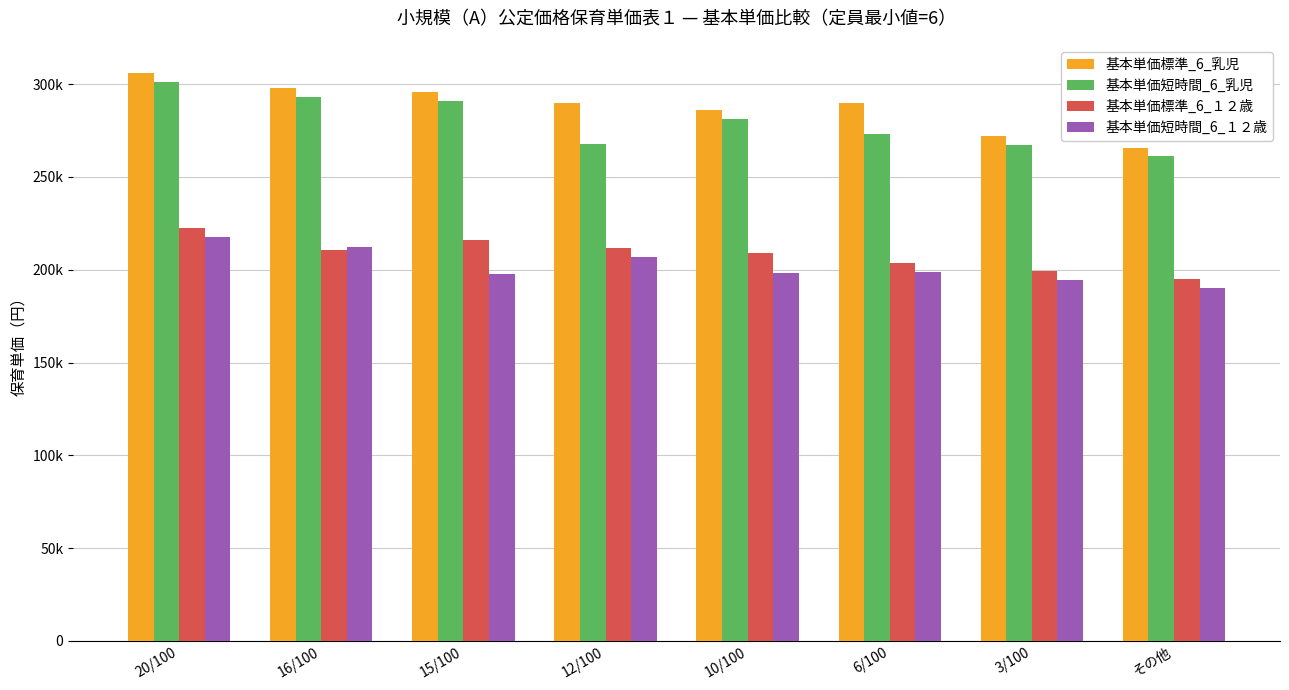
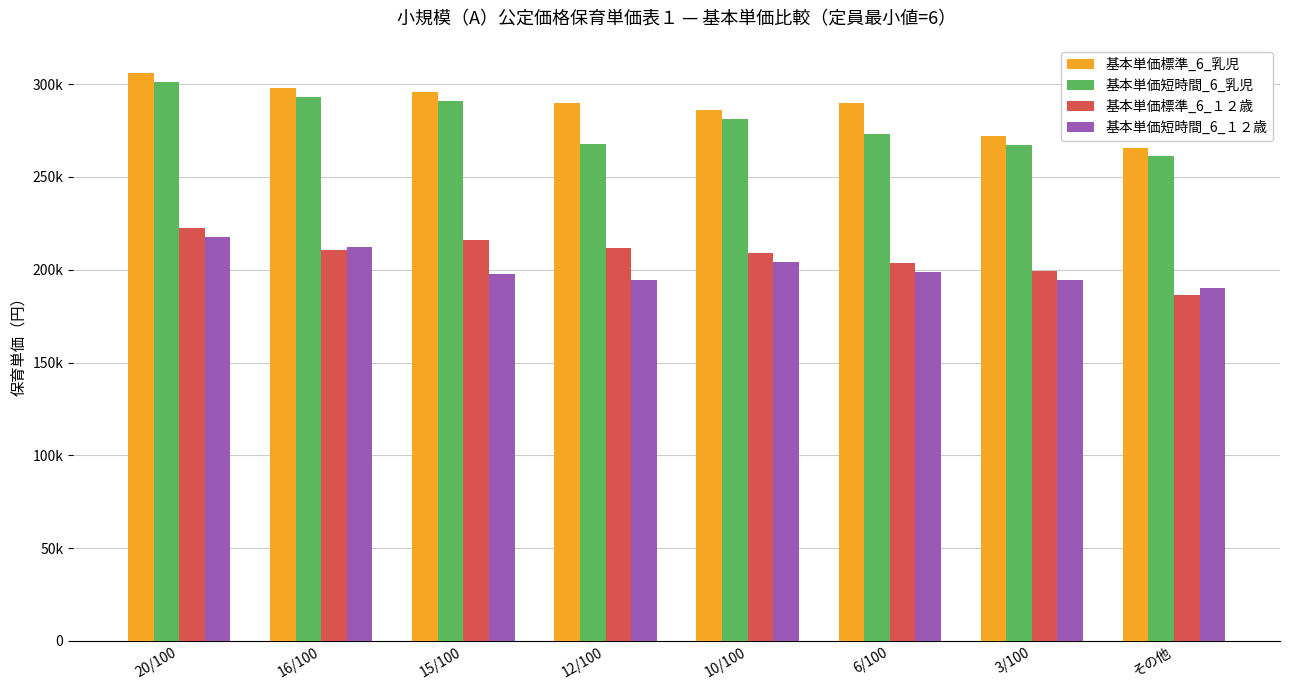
基本単価短時間_6_１２歳, 12/100: 207000 -> 195000
基本単価短時間_6_１２歳, 10/100: 198000 -> 204000
基本単価標準_6_１２歳, その他: 195000 -> 186000
